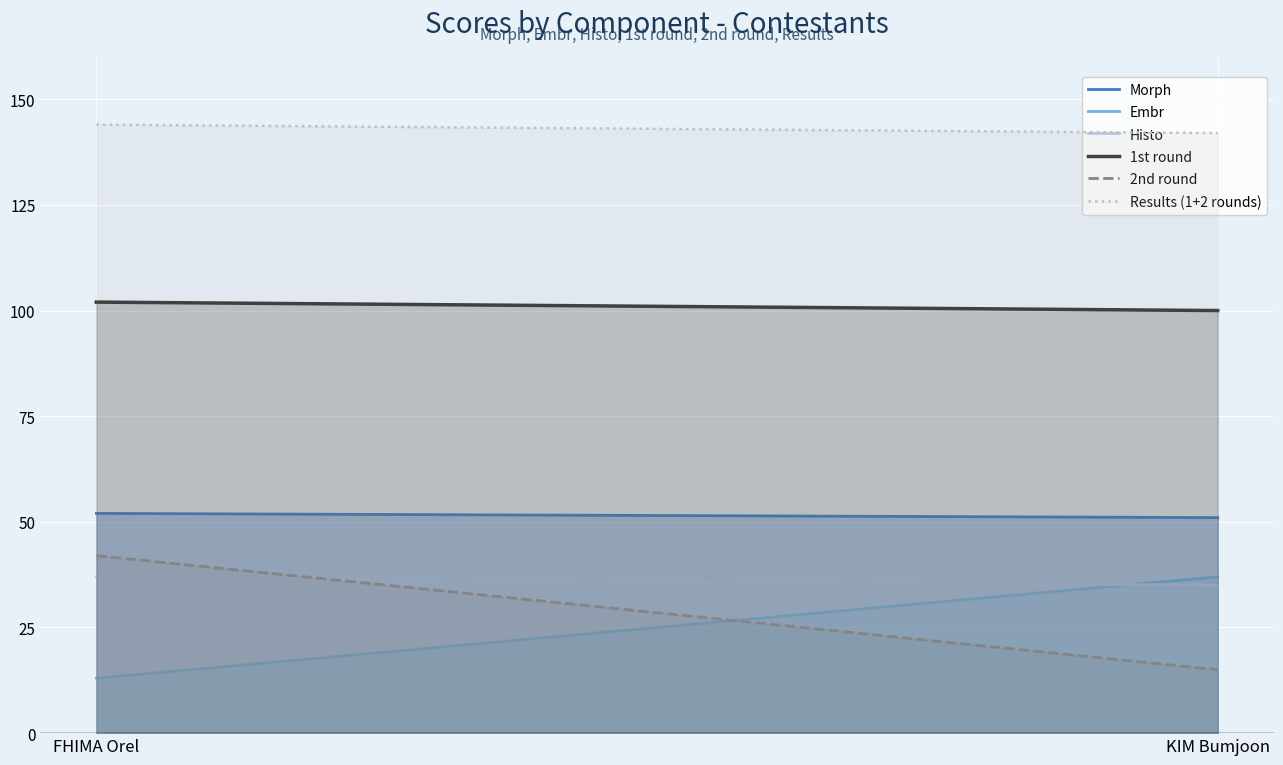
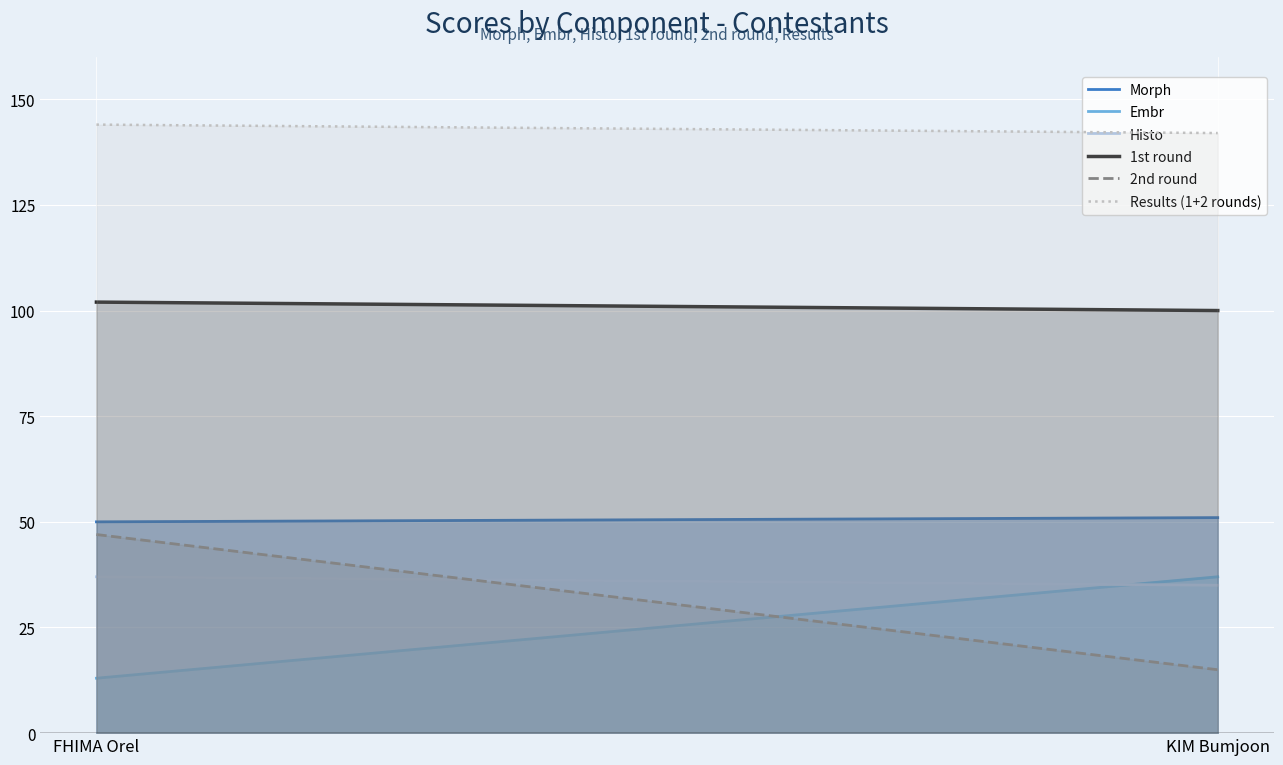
Morph, FHIMA Orel: 52 -> 50
2nd round, FHIMA Orel: 42 -> 47
